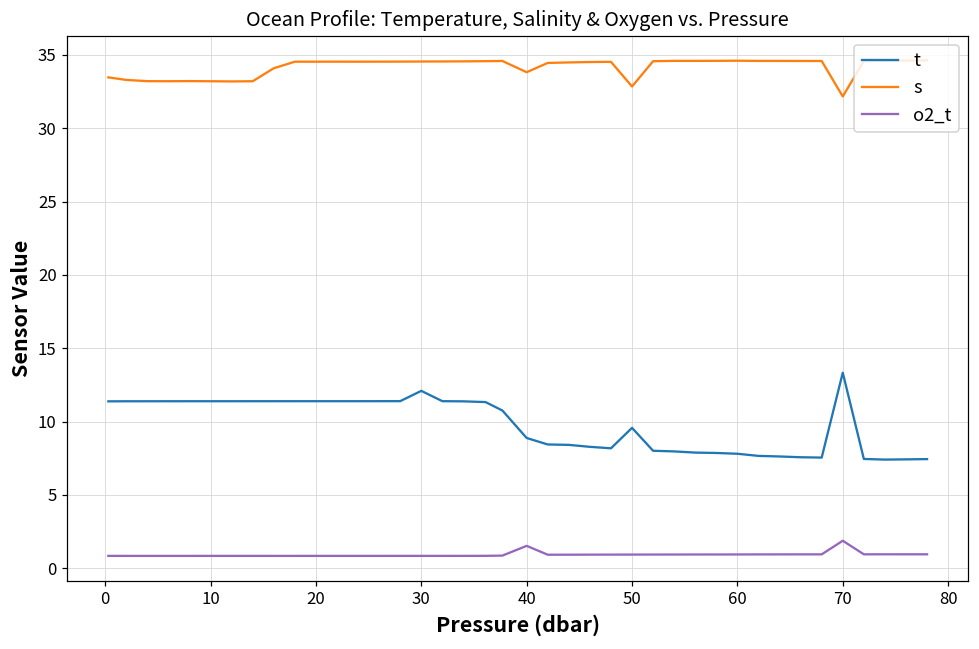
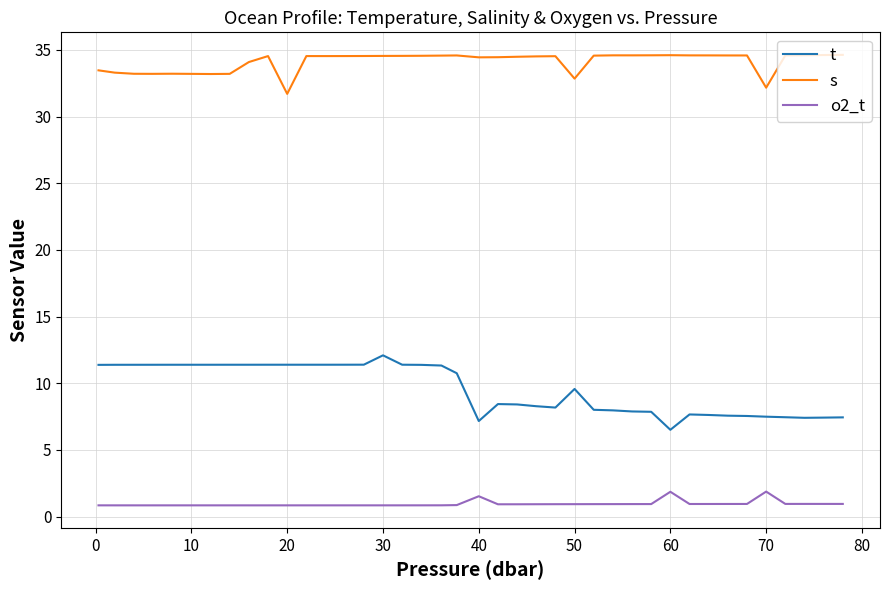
s, 20: 34.5 -> 31.7
t, 40: 8.9 -> 7.2
s, 40: 33.8 -> 34.4
t, 60: 7.8 -> 6.5
o2_t, 60: 0.9 -> 1.9
t, 70: 13.3 -> 7.5
